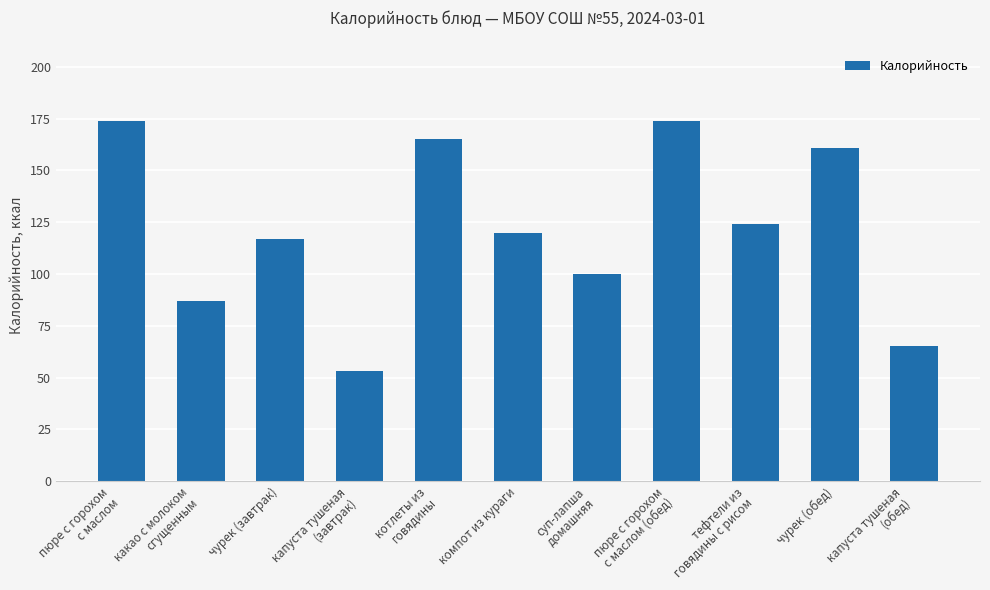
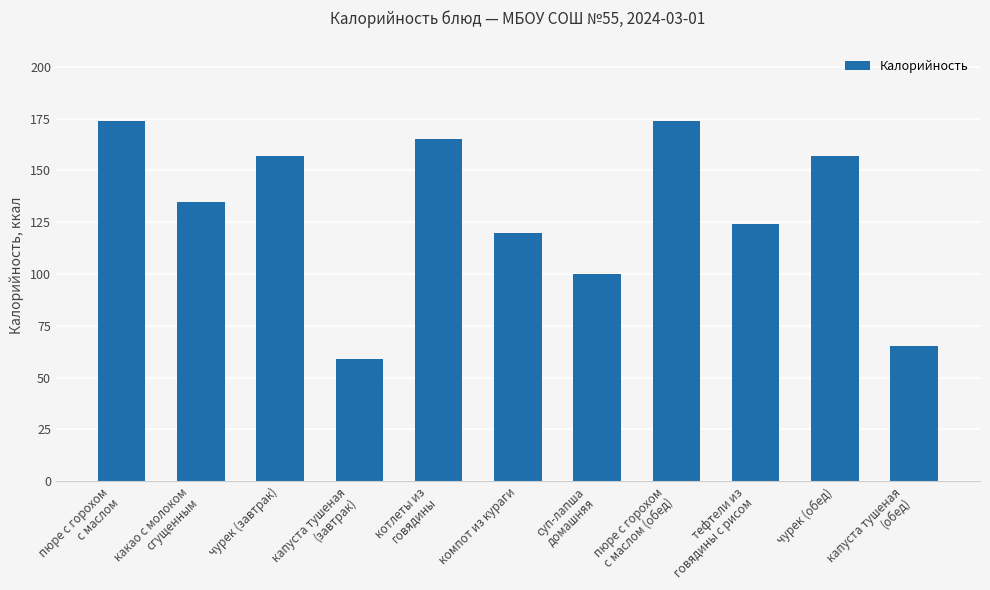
какао с молоком сгущенным: 87 -> 135
чурек (завтрак): 117 -> 157
капуста тушеная (завтрак): 53 -> 59
чурек (обед): 161 -> 157
